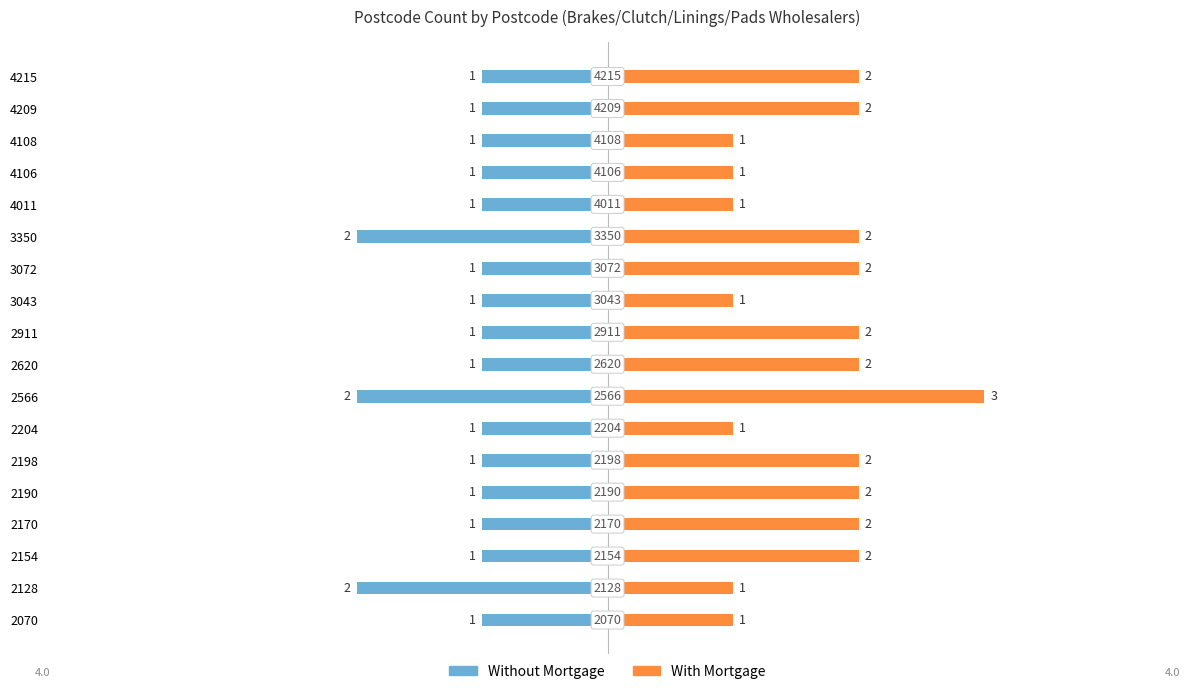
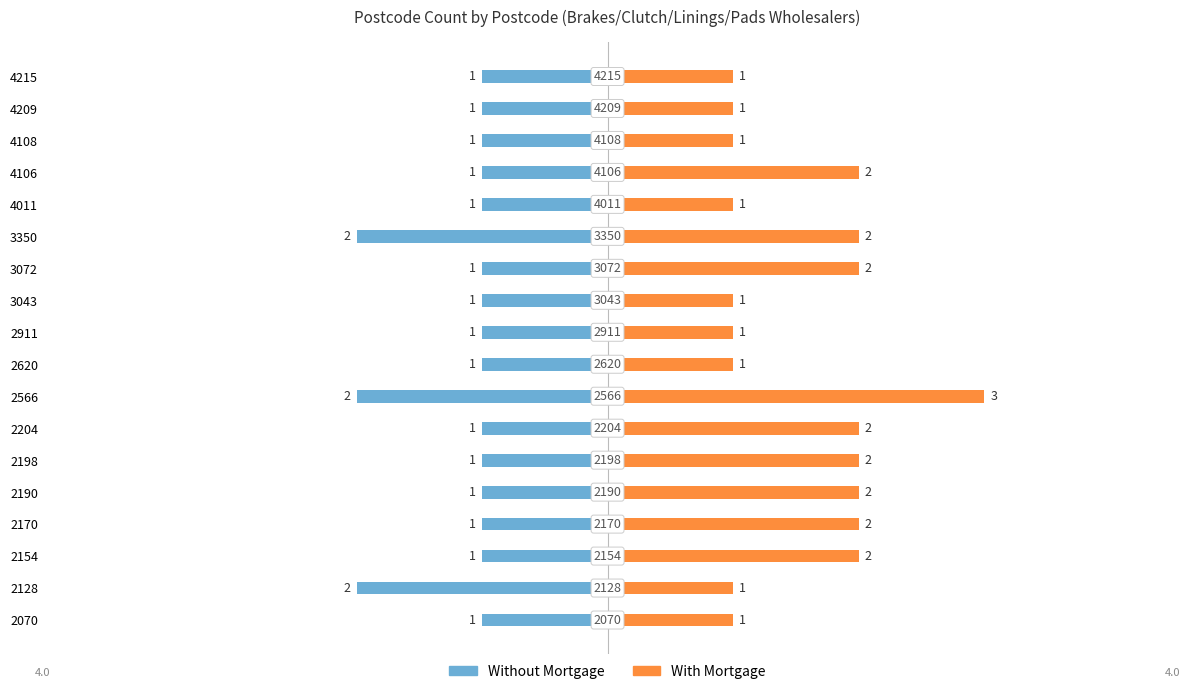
With Mortgage, 4215: 2 -> 1
With Mortgage, 4209: 2 -> 1
With Mortgage, 4106: 1 -> 2
With Mortgage, 2911: 2 -> 1
With Mortgage, 2620: 2 -> 1
With Mortgage, 2204: 1 -> 2
